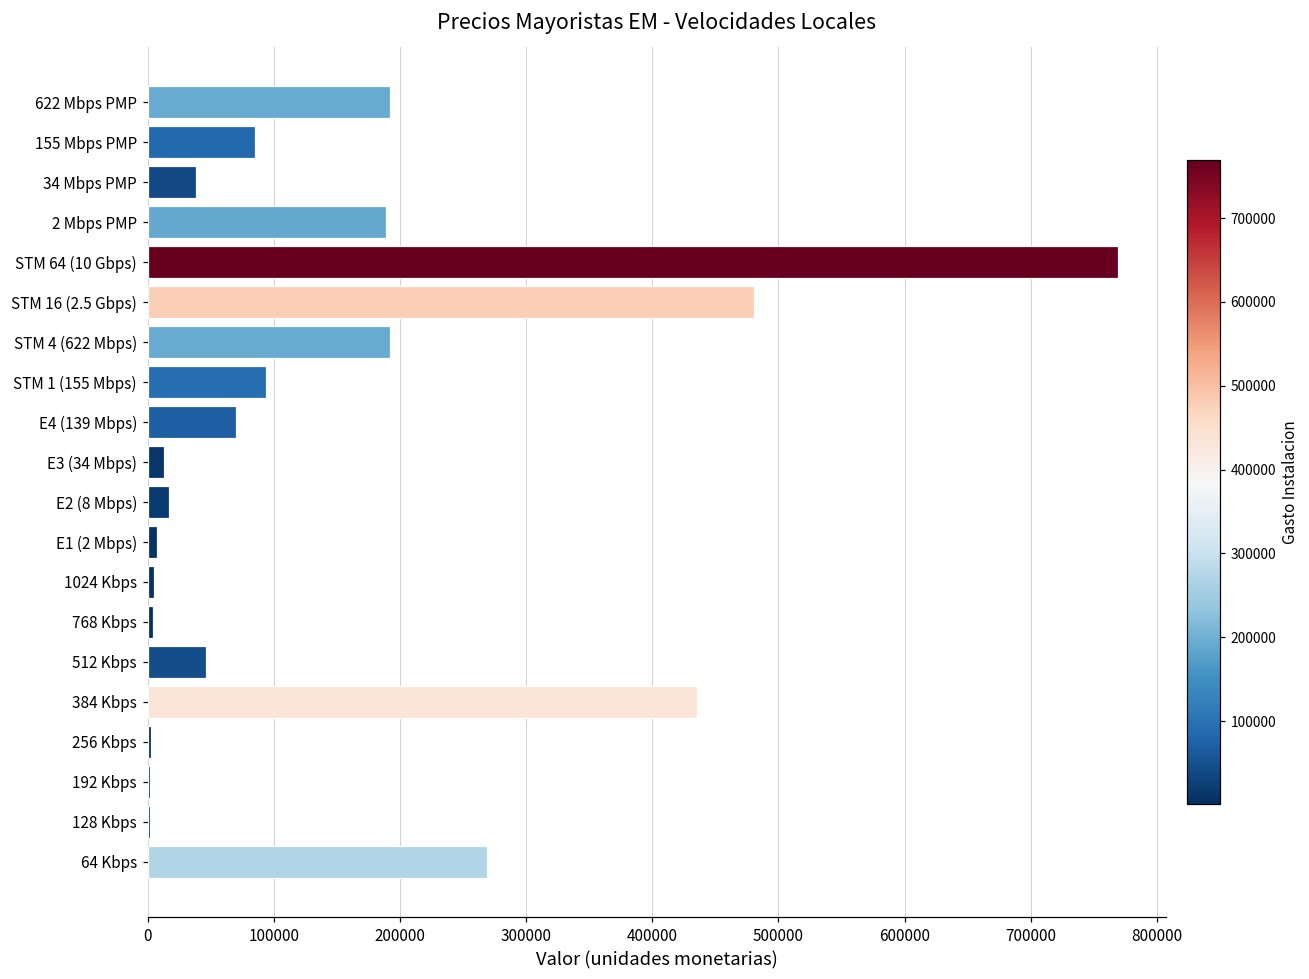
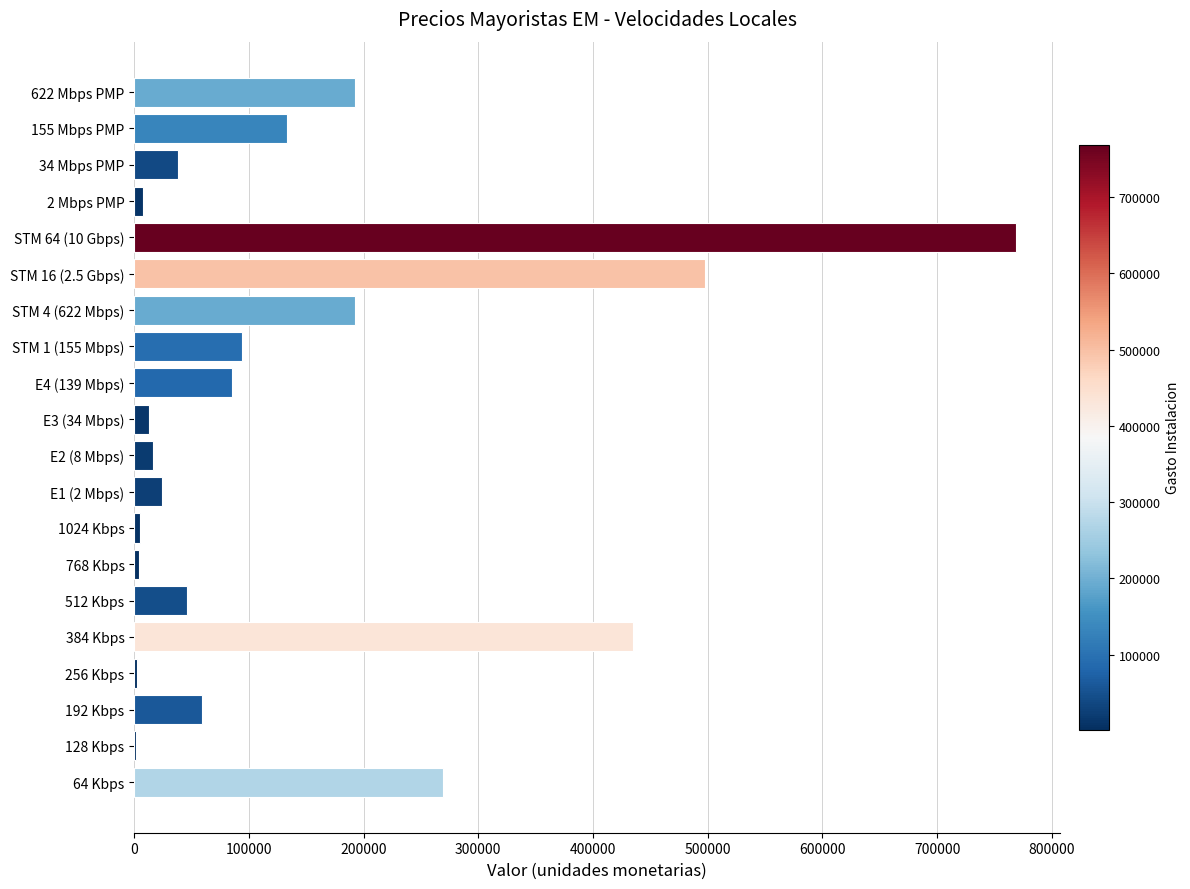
155 Mbps PMP: 85000 -> 133000
2 Mbps PMP: 189000 -> 8000
STM 16 (2.5 Gbps): 480000 -> 497000
E4 (139 Mbps): 70000 -> 85000
E1 (2 Mbps): 8000 -> 24000
192 Kbps: 2000 -> 59000
